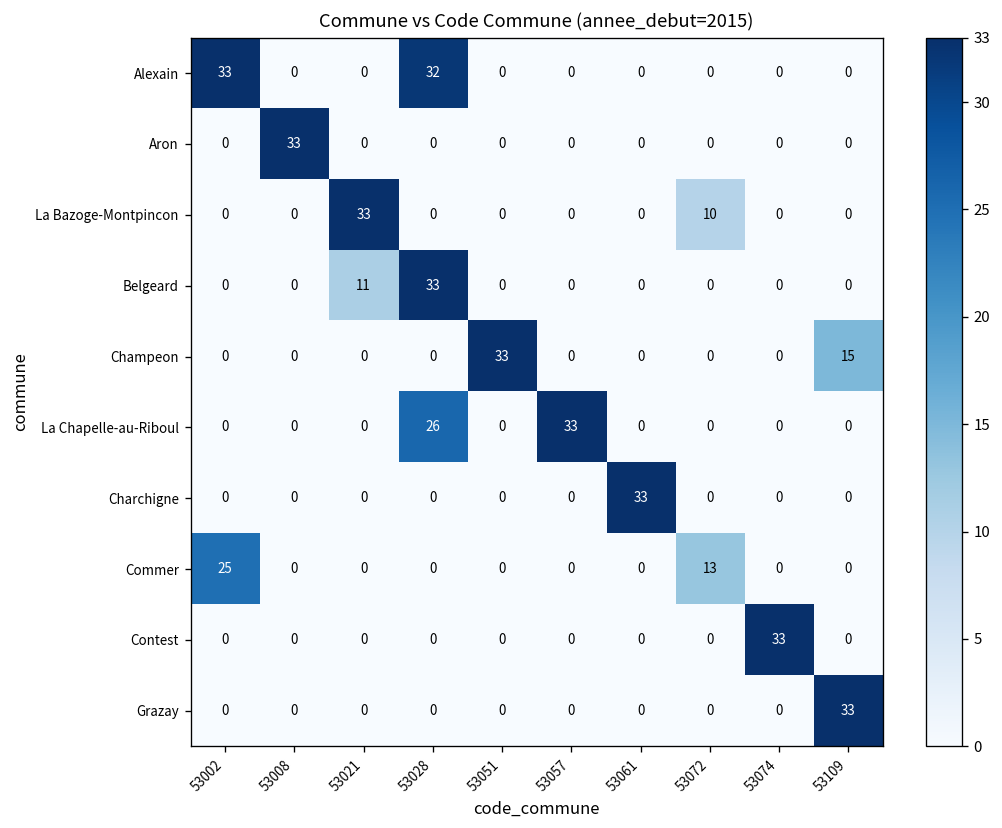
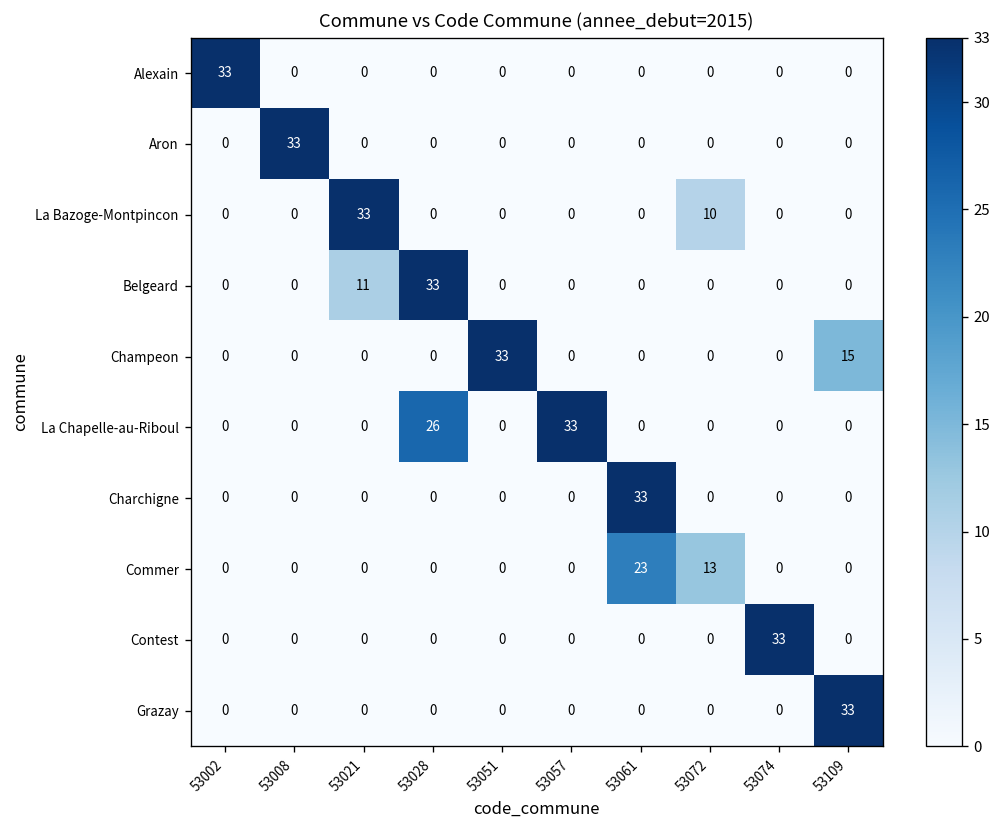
Alexain, 53028: 32 -> 0
Commer, 53002: 25 -> 0
Commer, 53061: 0 -> 23
